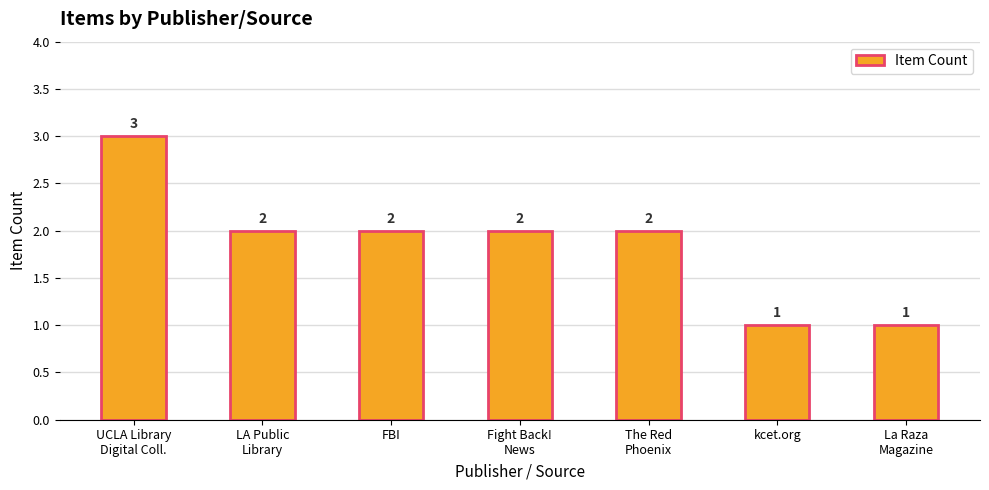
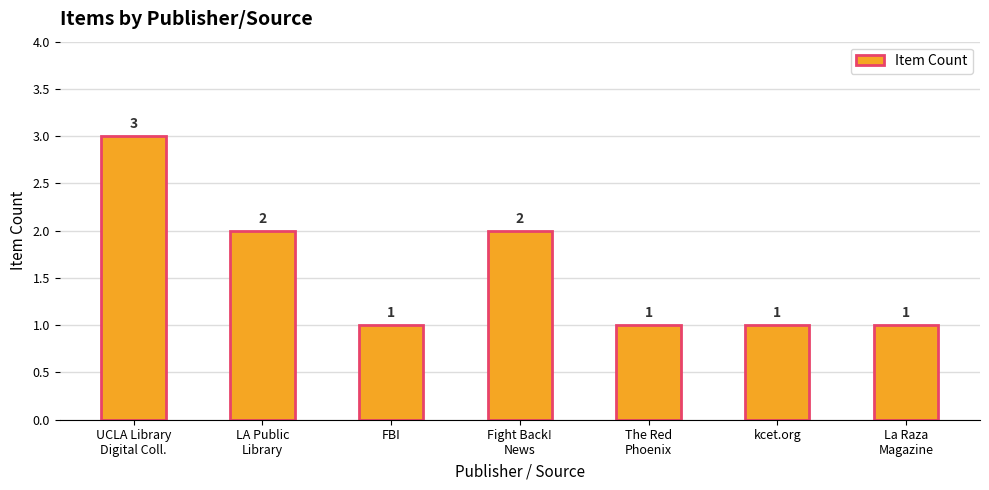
FBI: 2 -> 1
The Red Phoenix: 2 -> 1
